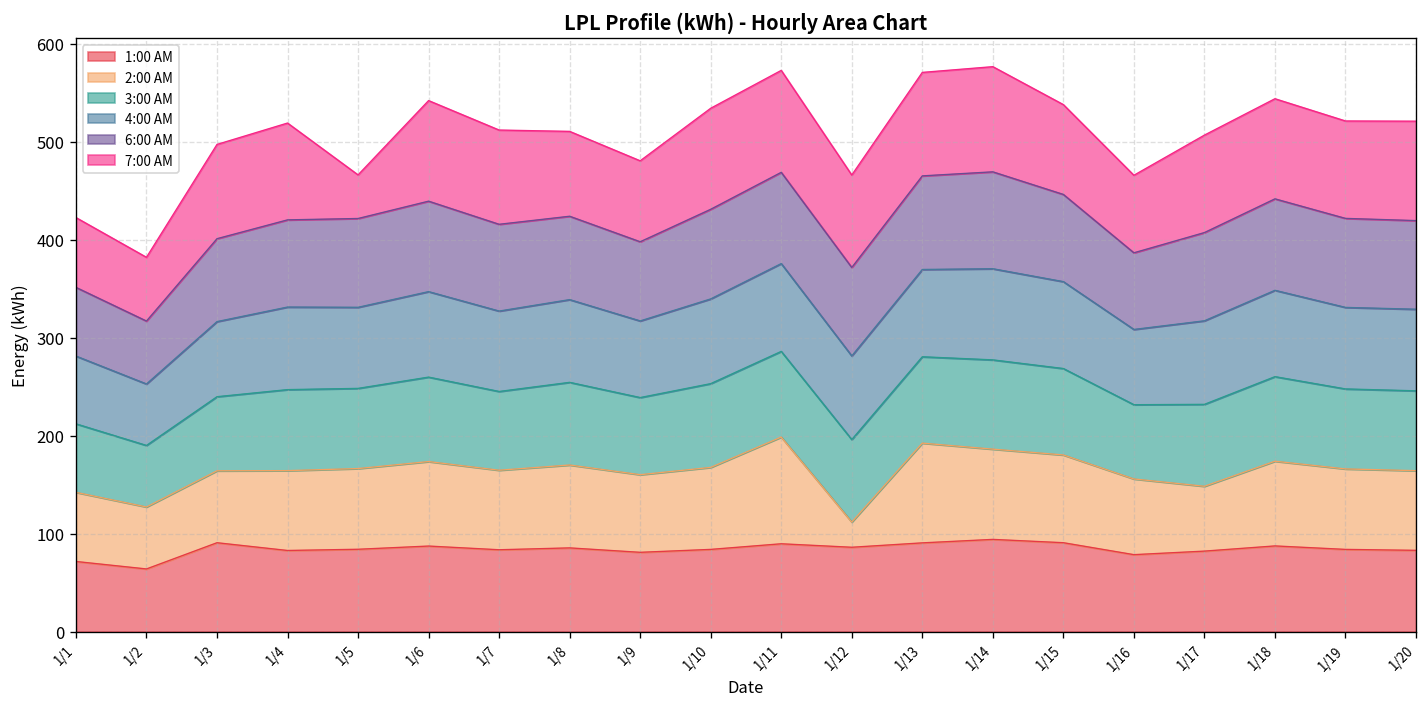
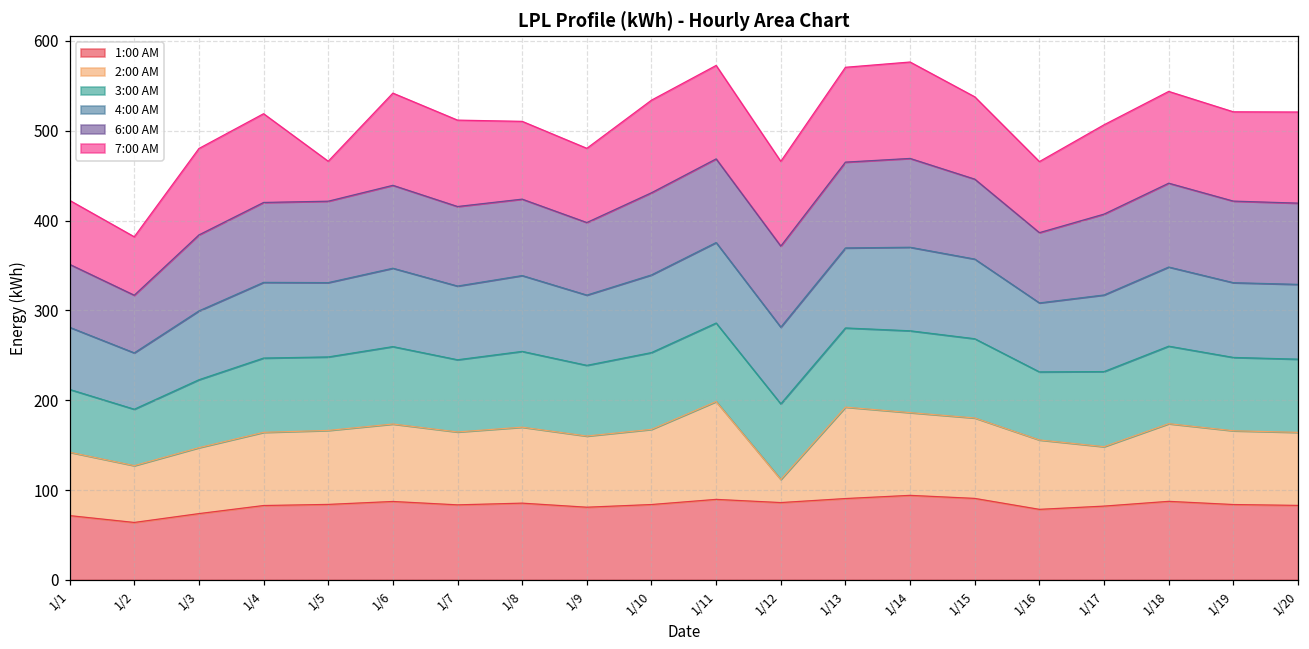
1:00 AM, 1/3: 90 -> 70
